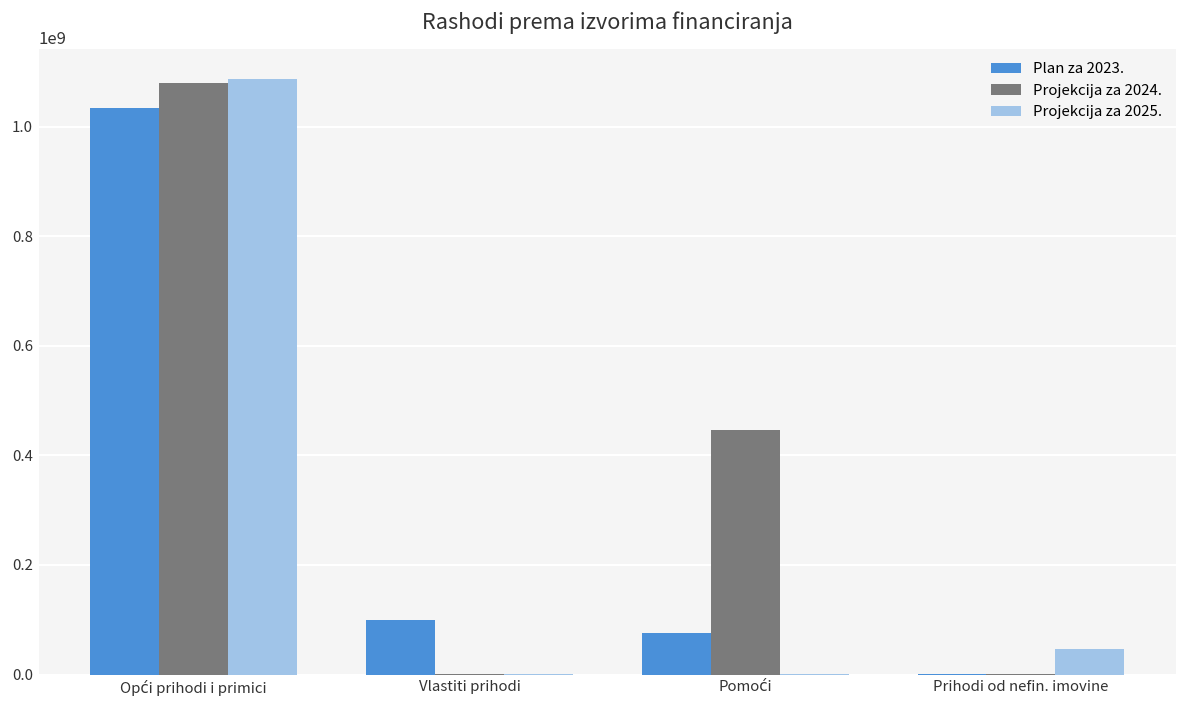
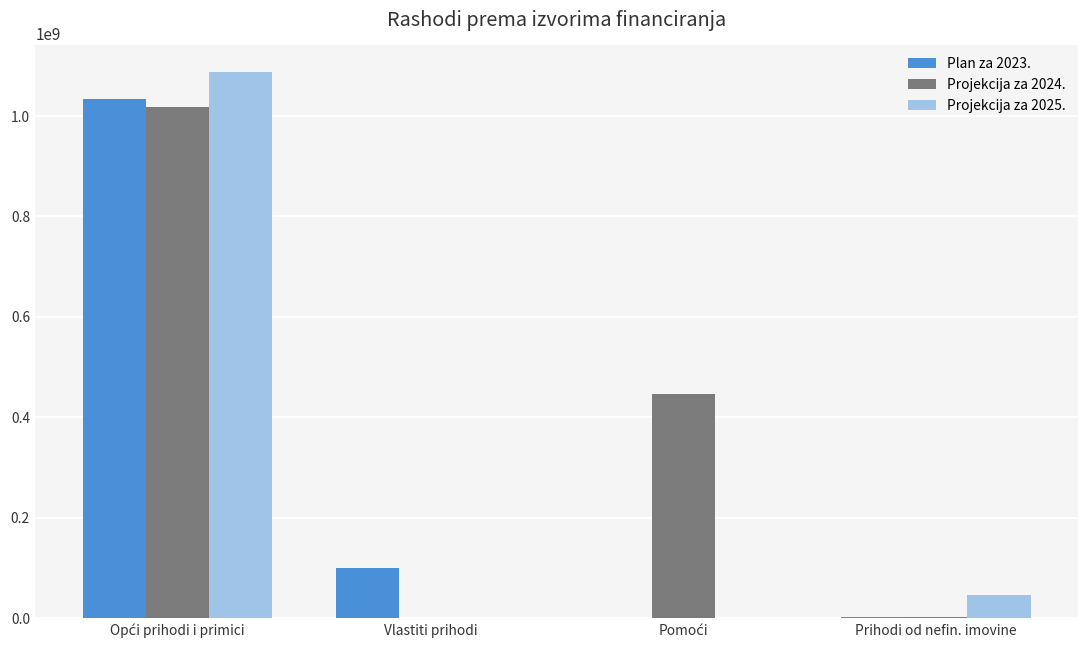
Projekcija za 2024., Opći prihodi i primici: 1080000000 -> 1020000000
Plan za 2023., Pomoći: 80000000 -> 0
